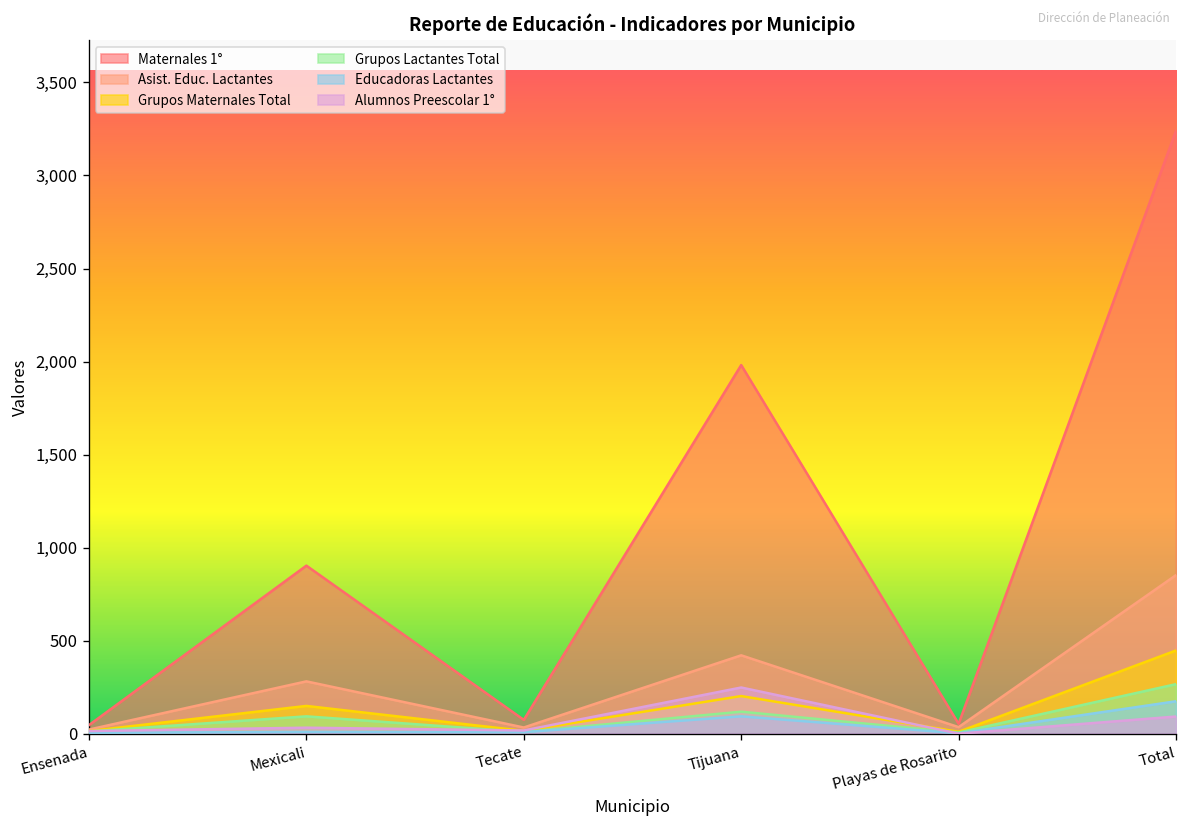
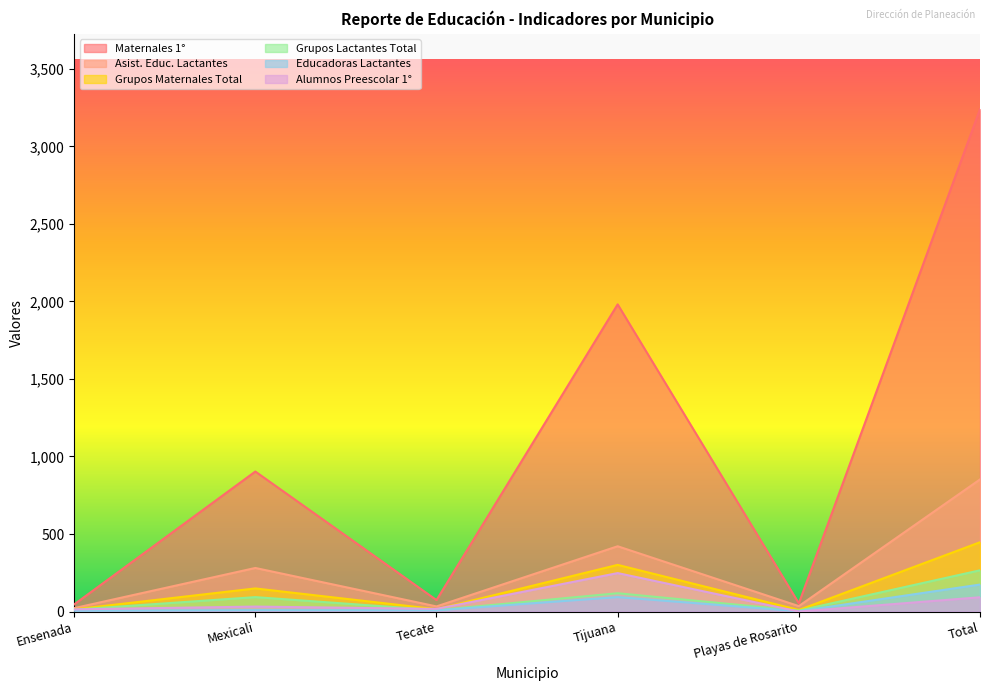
Grupos Maternales Total, Tijuana: 200 -> 300
